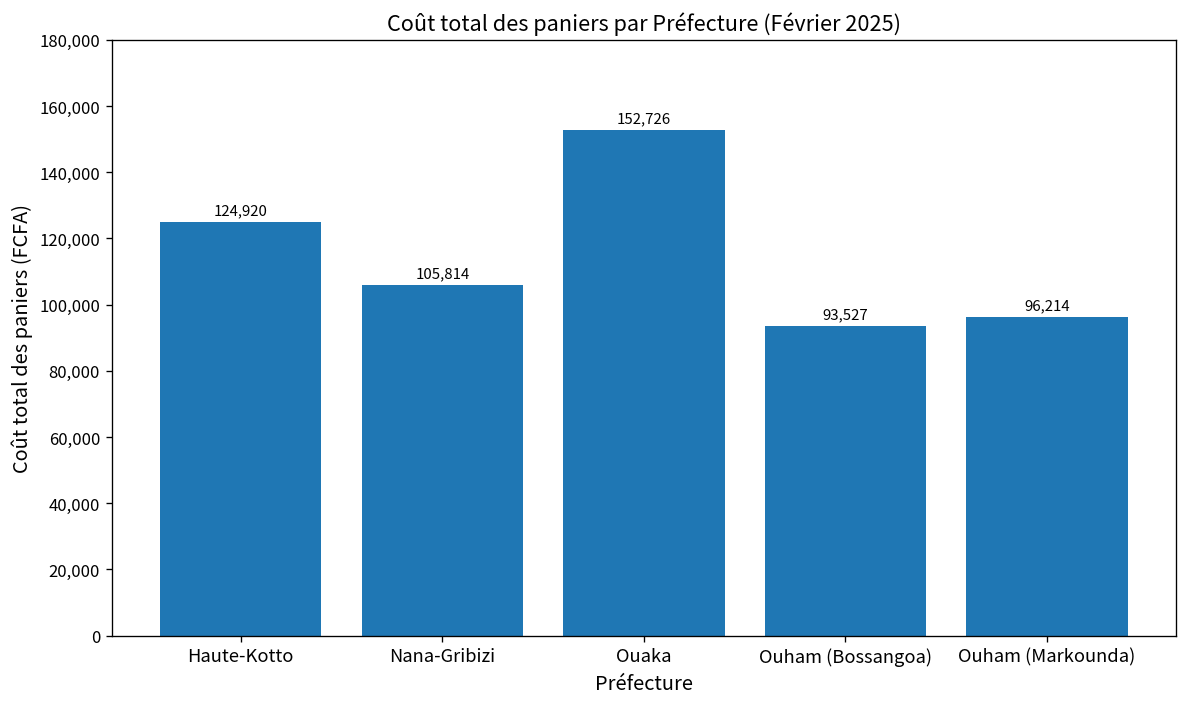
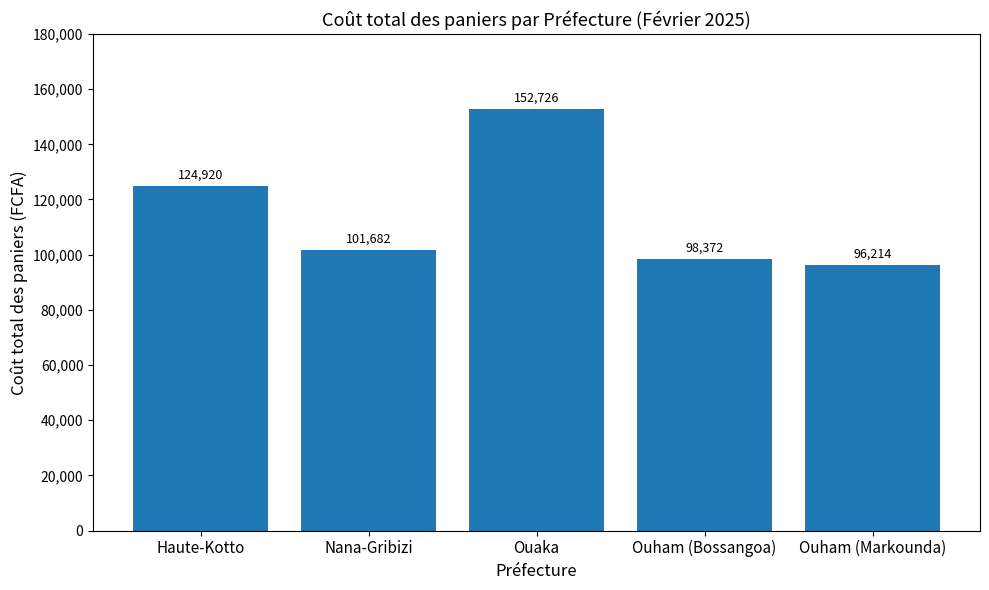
Nana-Gribizi: 105,814 -> 101,682
Ouham (Bossangoa): 93,527 -> 98,372
